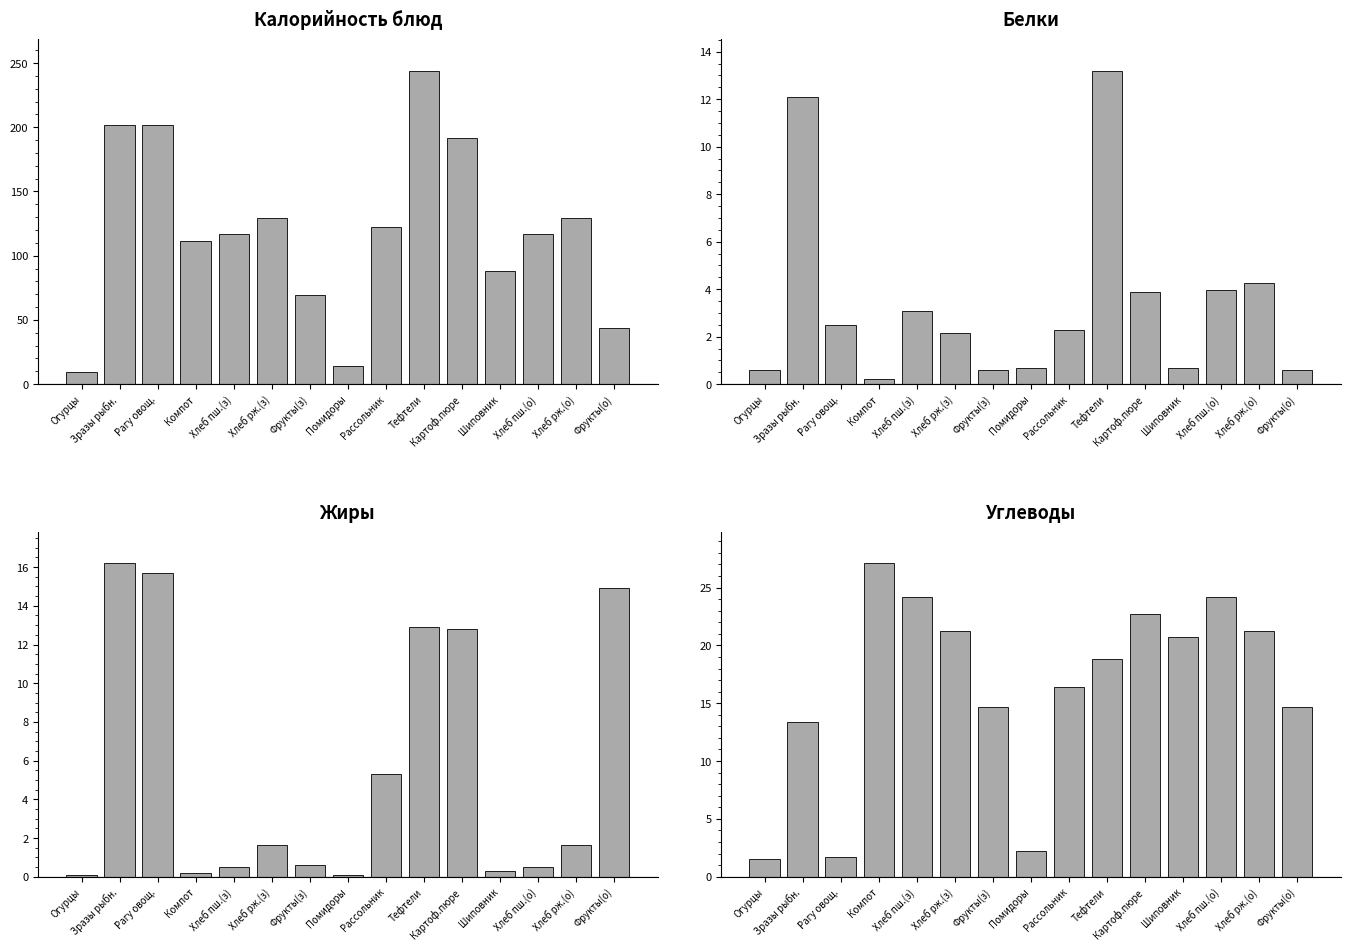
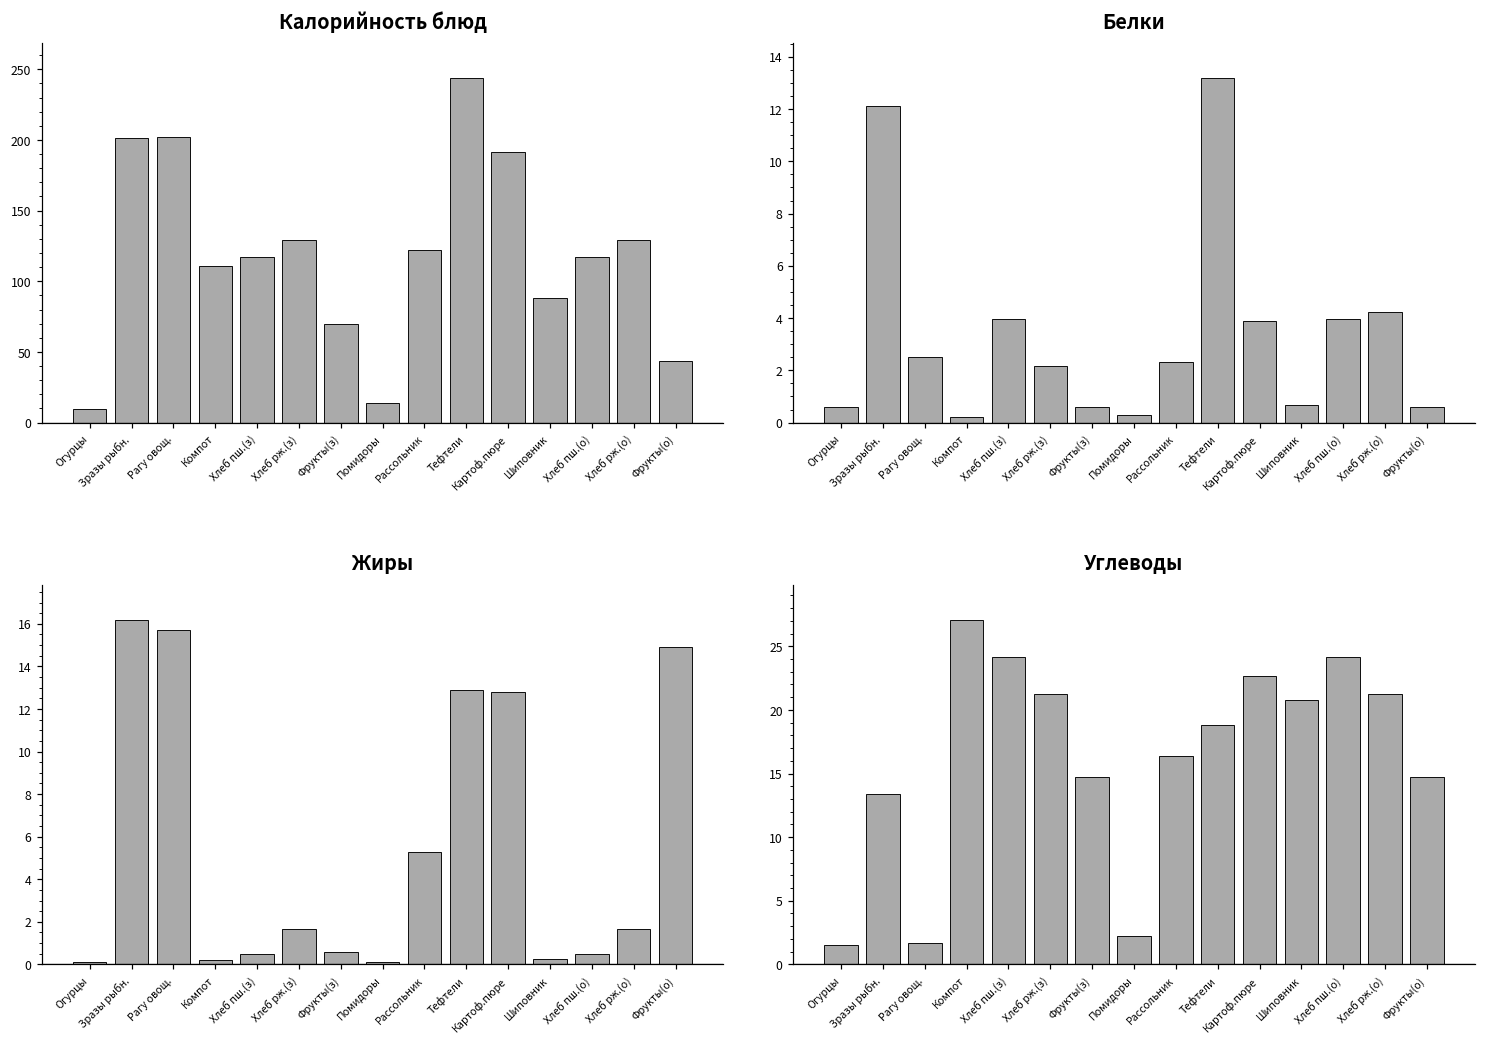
Белки, Хлеб пш.(з): 3.1 -> 4.0
Белки, Помидоры: 0.7 -> 0.3
